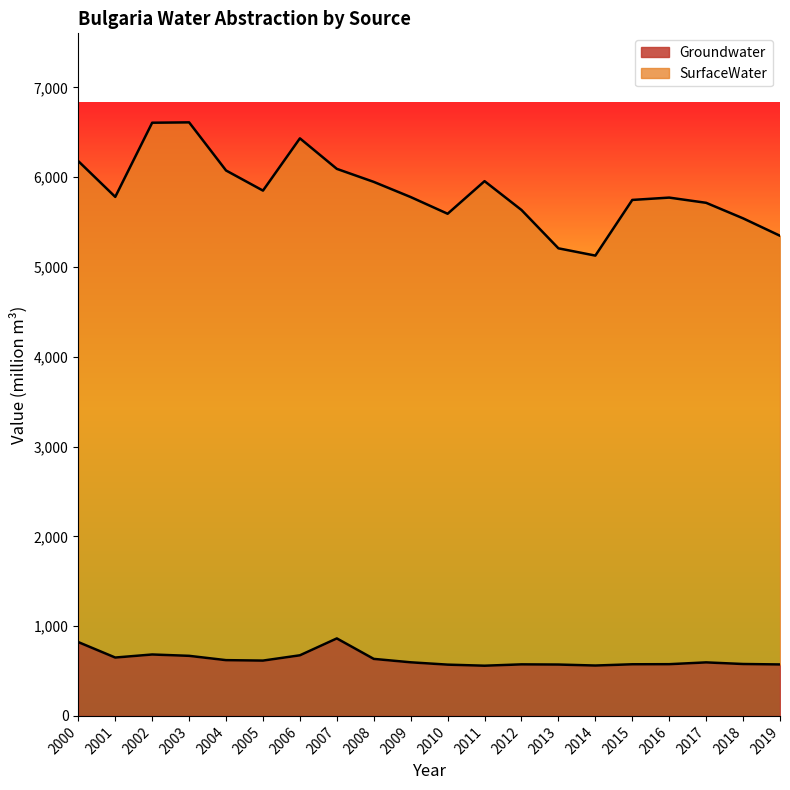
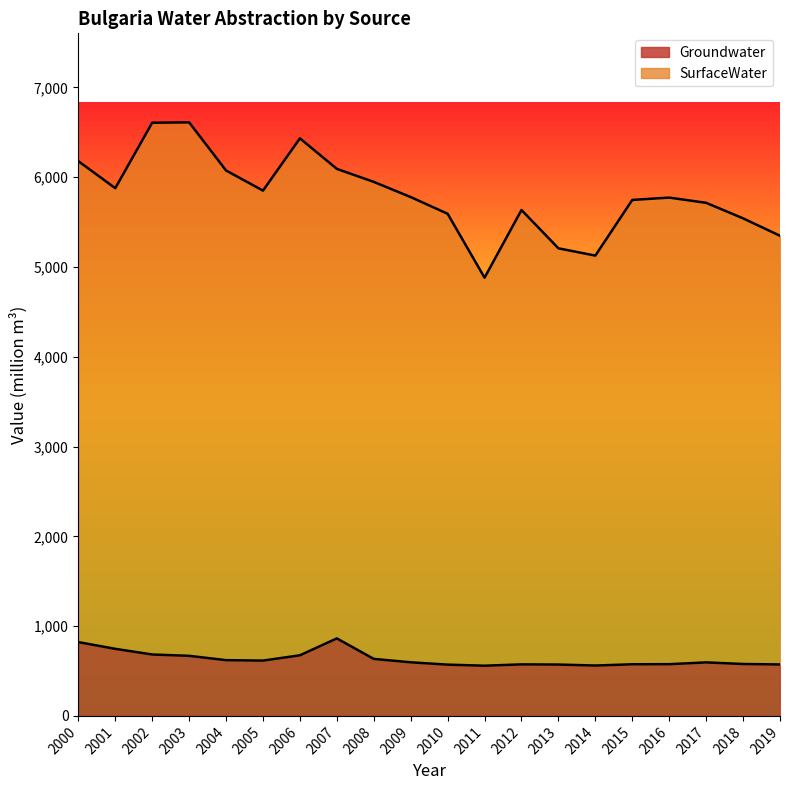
Groundwater, 2001: 650 -> 750
SurfaceWater, 2011: 5,400 -> 4,300
